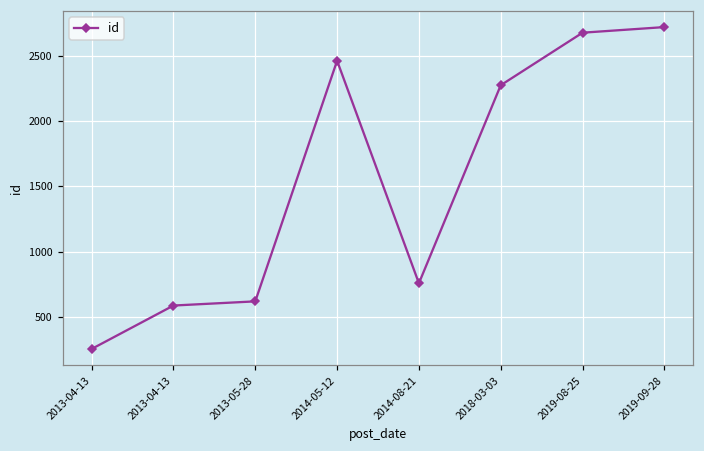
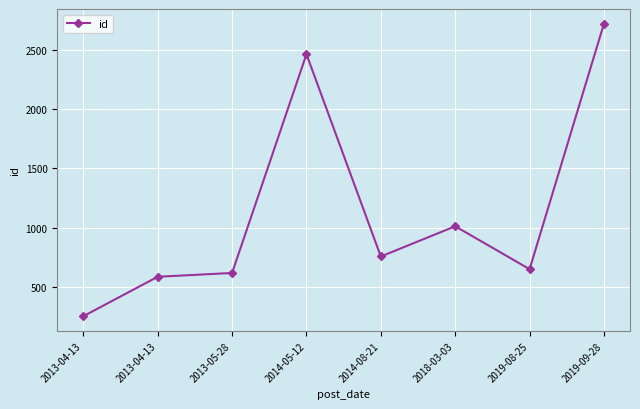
2018-03-03: 2280 -> 1010
2019-08-25: 2680 -> 650
